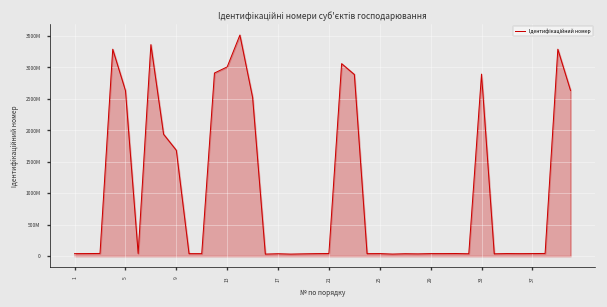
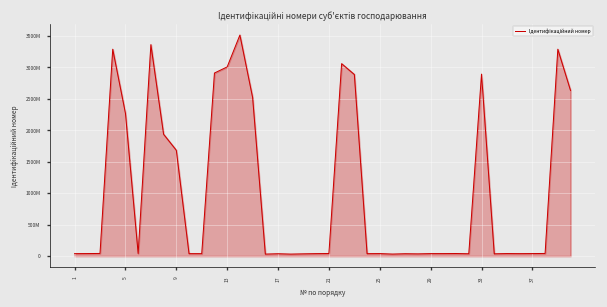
5: 2600000000 -> 2300000000
